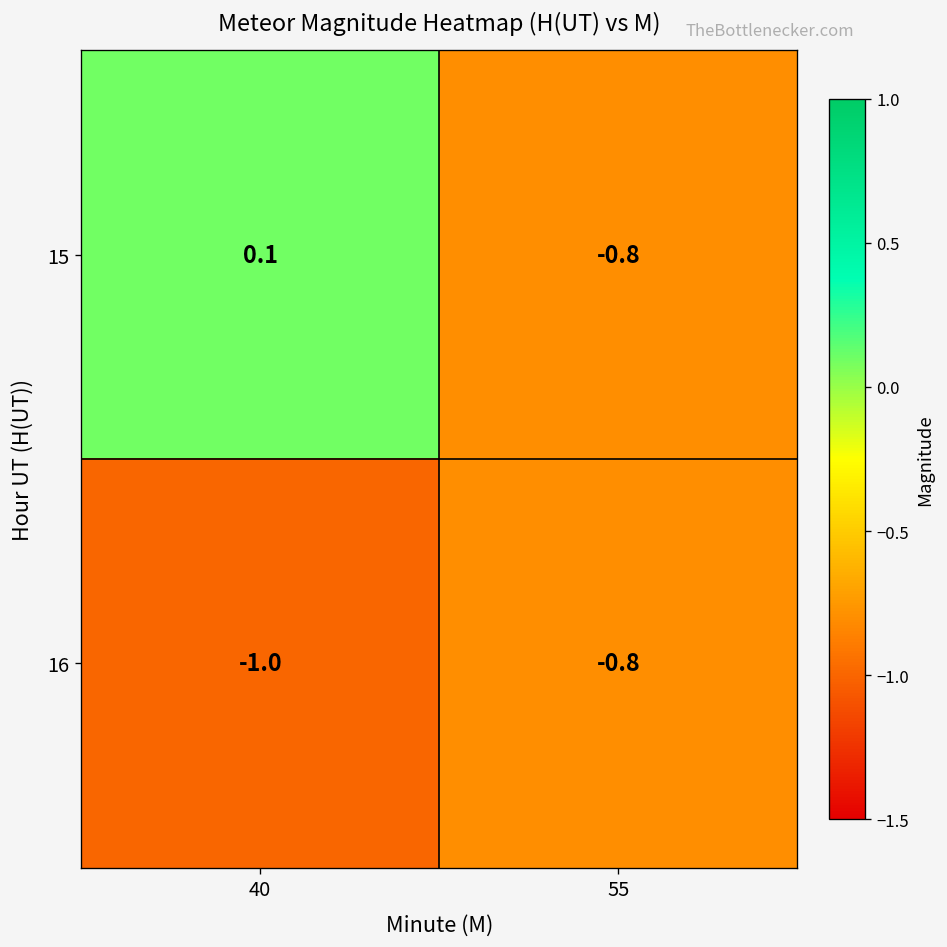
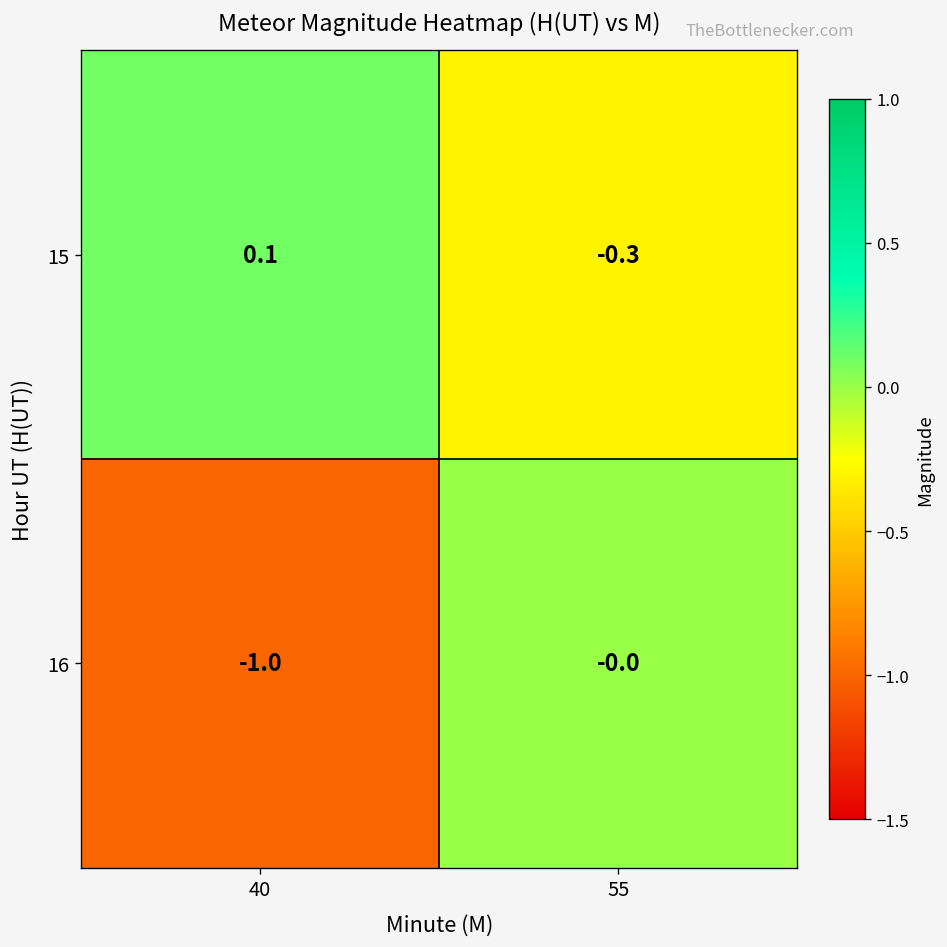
15, 55: -0.8 -> -0.3
16, 55: -0.8 -> -0.0
